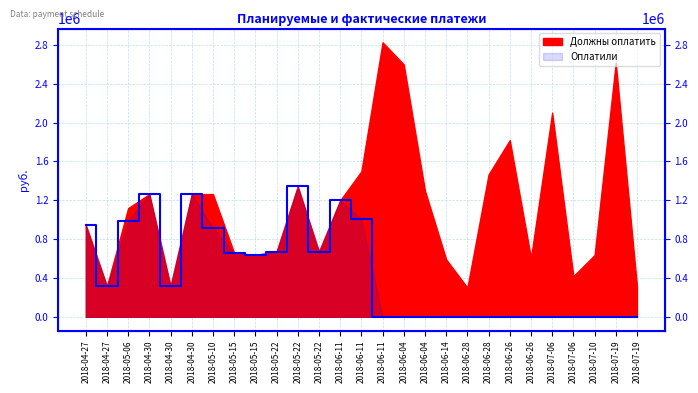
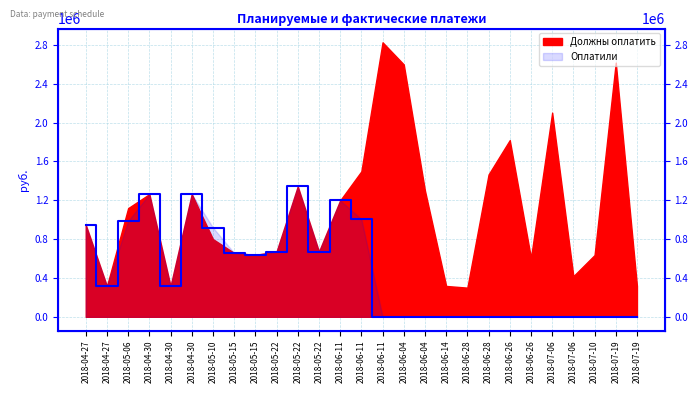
Должны оплатить, 2018-05-10: 1300000 -> 800000
Должны оплатить, 2018-06-14: 600000 -> 300000
